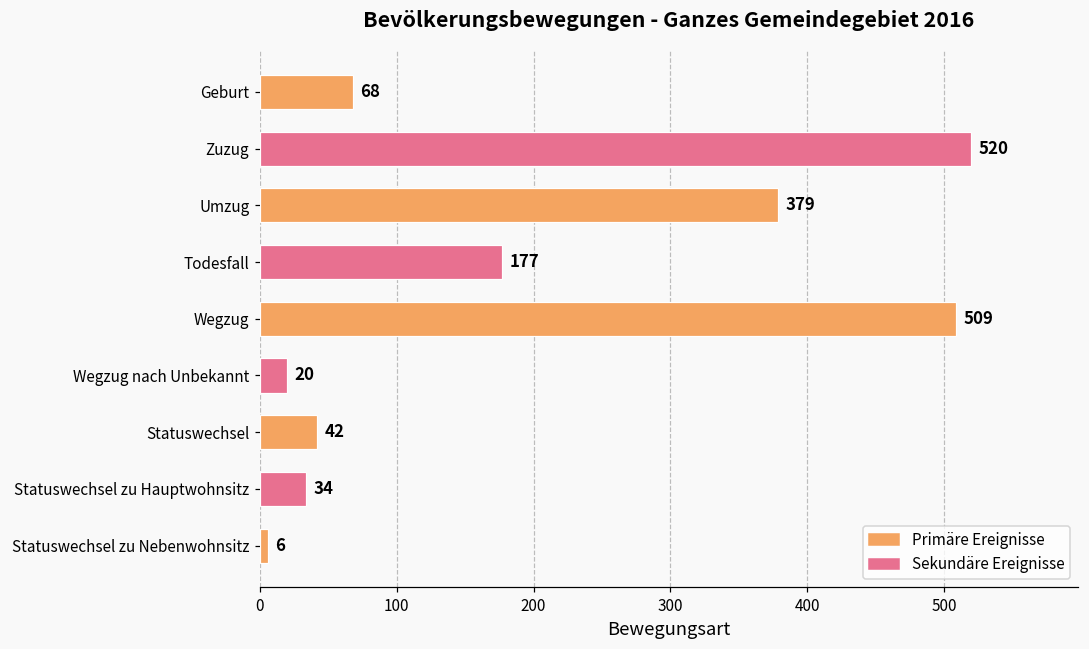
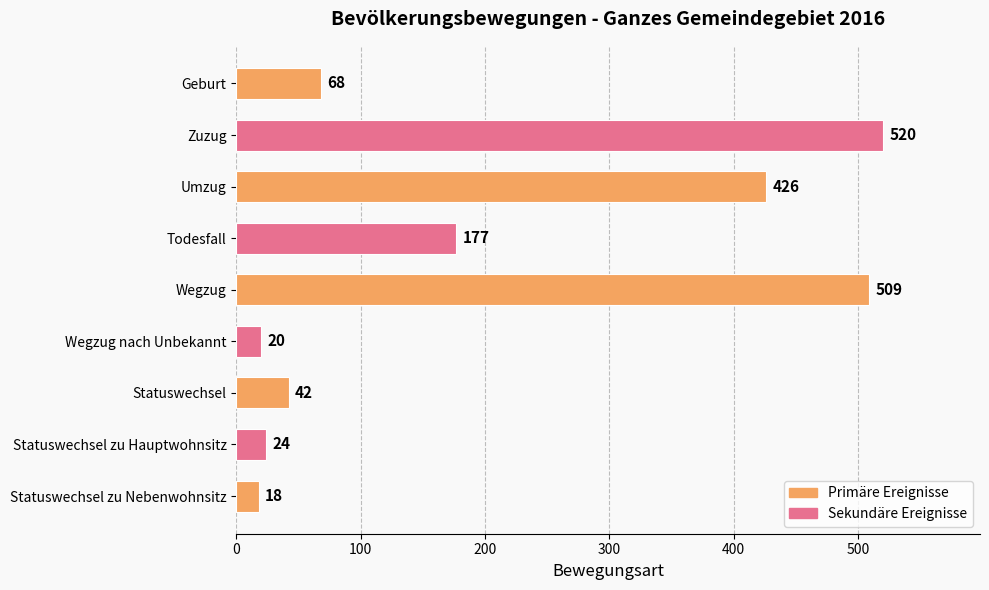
Umzug: 379 -> 426
Statuswechsel zu Hauptwohnsitz: 34 -> 24
Statuswechsel zu Nebenwohnsitz: 6 -> 18
